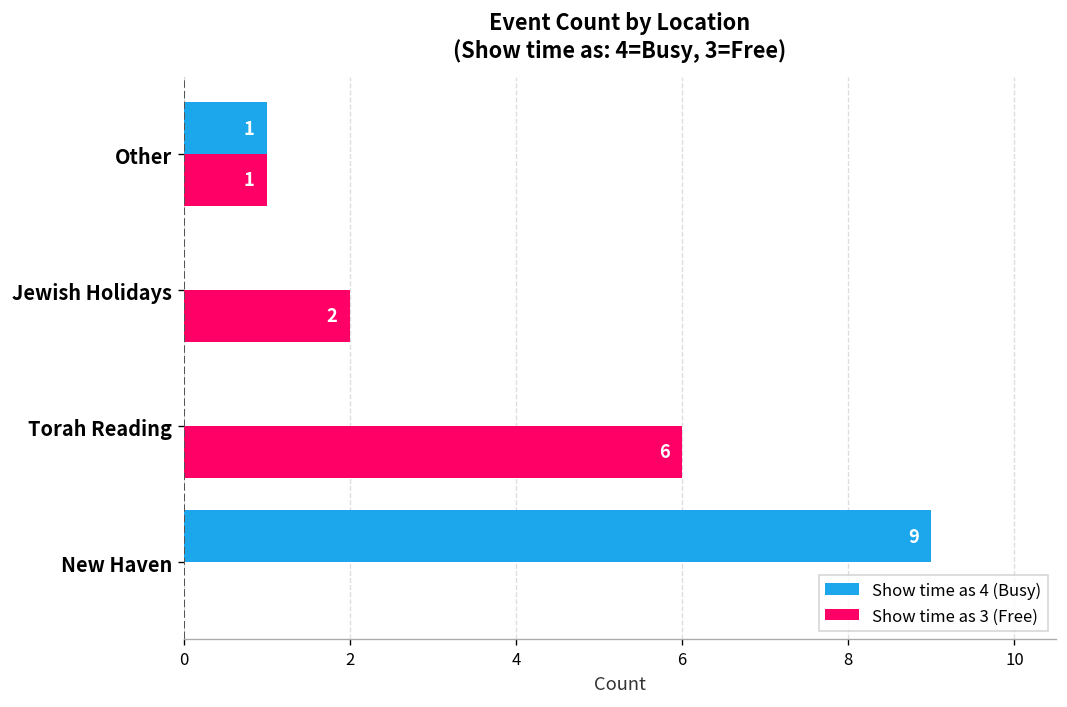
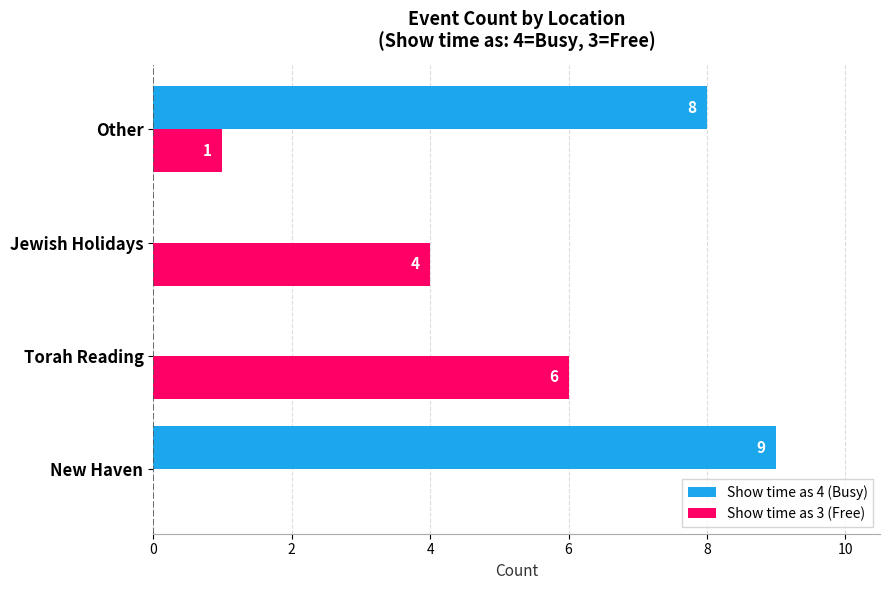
Show time as 4 (Busy), Other: 1 -> 8
Show time as 3 (Free), Jewish Holidays: 2 -> 4
